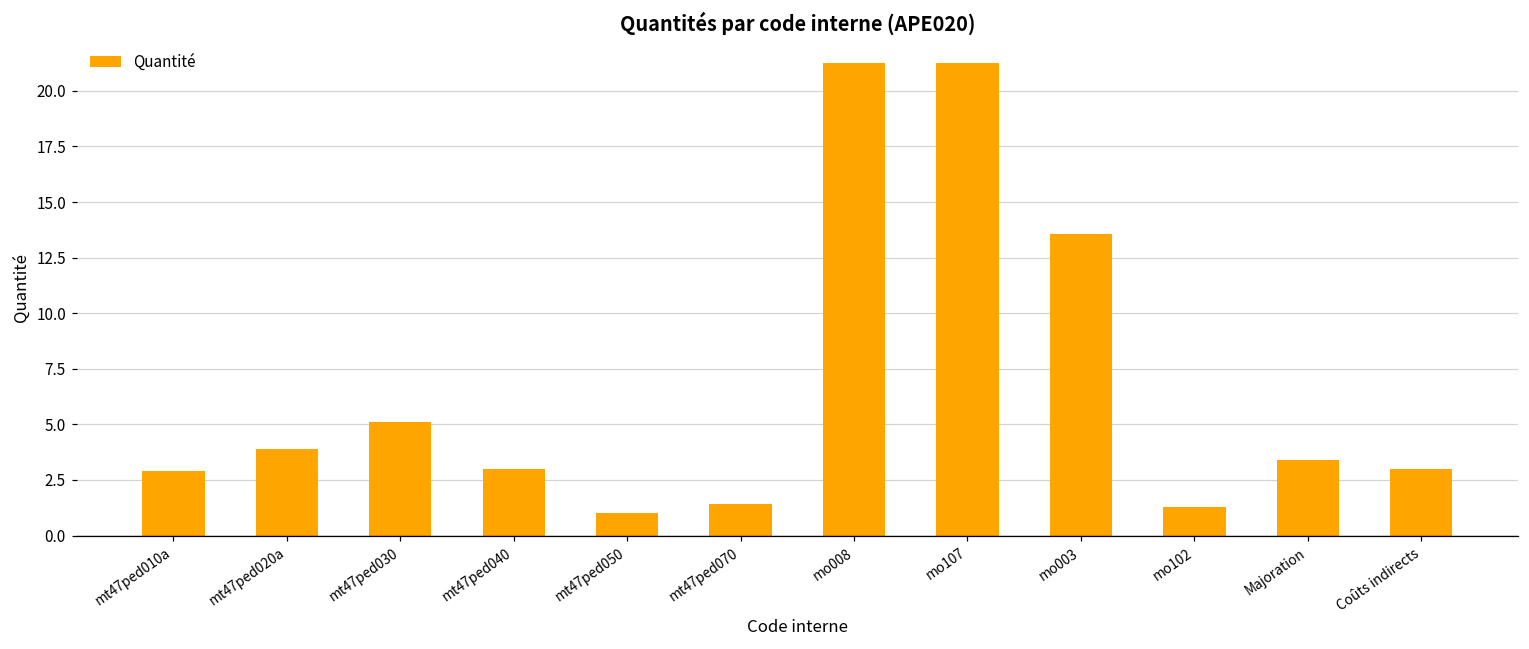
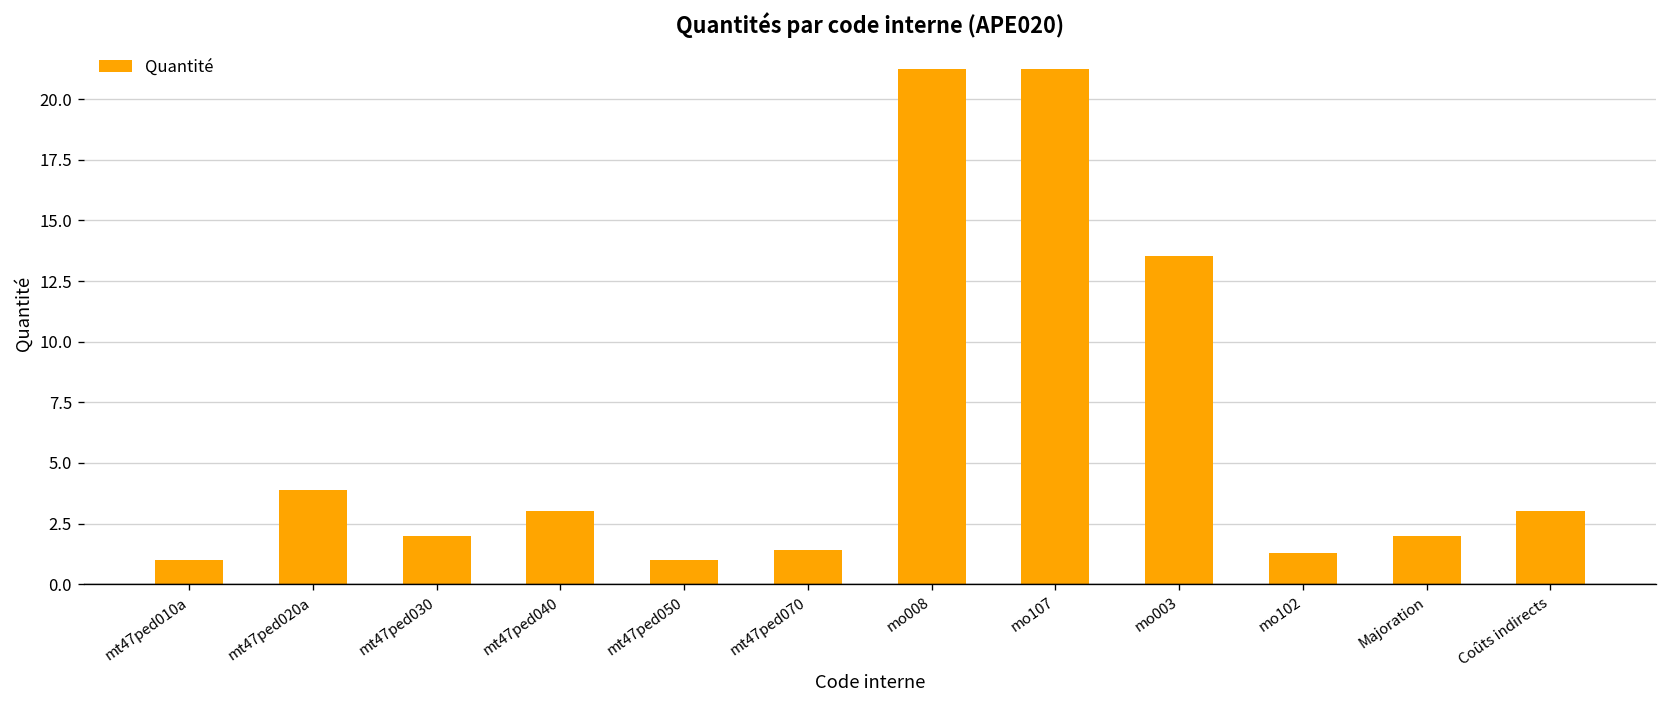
mt47ped010a: 2.9 -> 1.0
mt47ped030: 5.1 -> 2.0
Majoration: 3.4 -> 2.0
